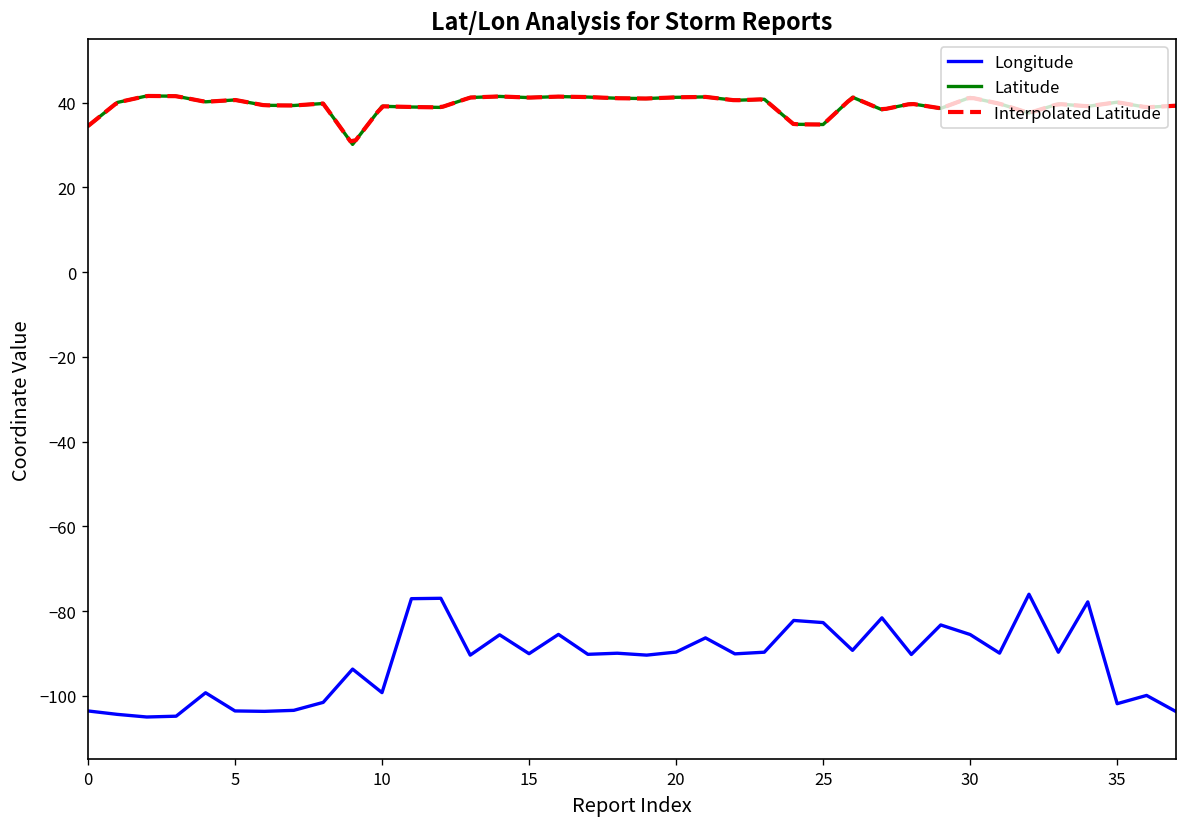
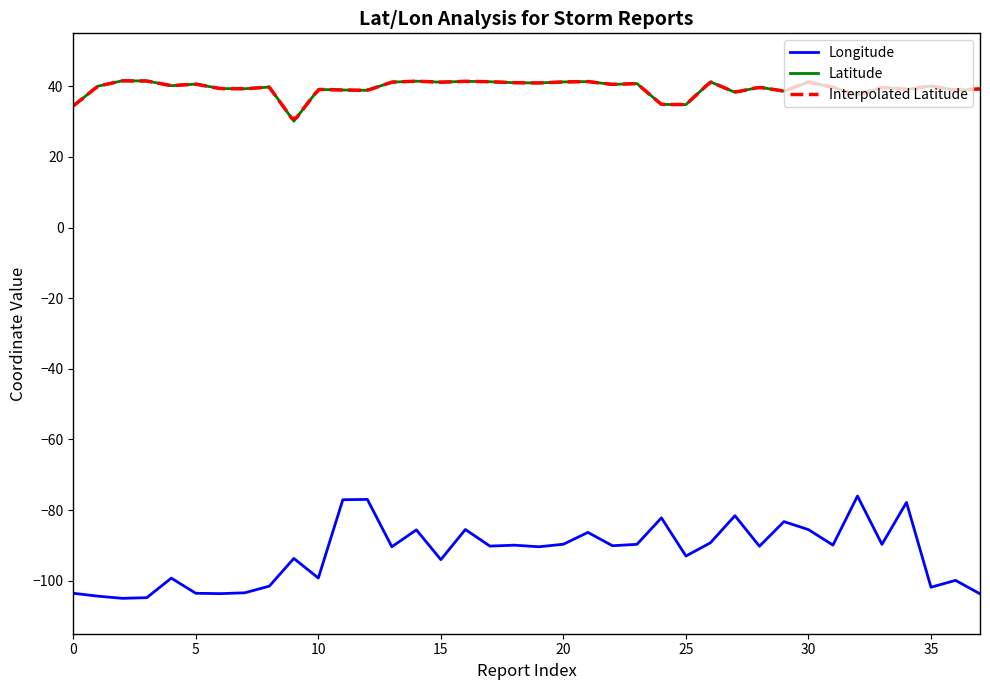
Longitude, 15: -90 -> -94
Longitude, 25: -83 -> -93
